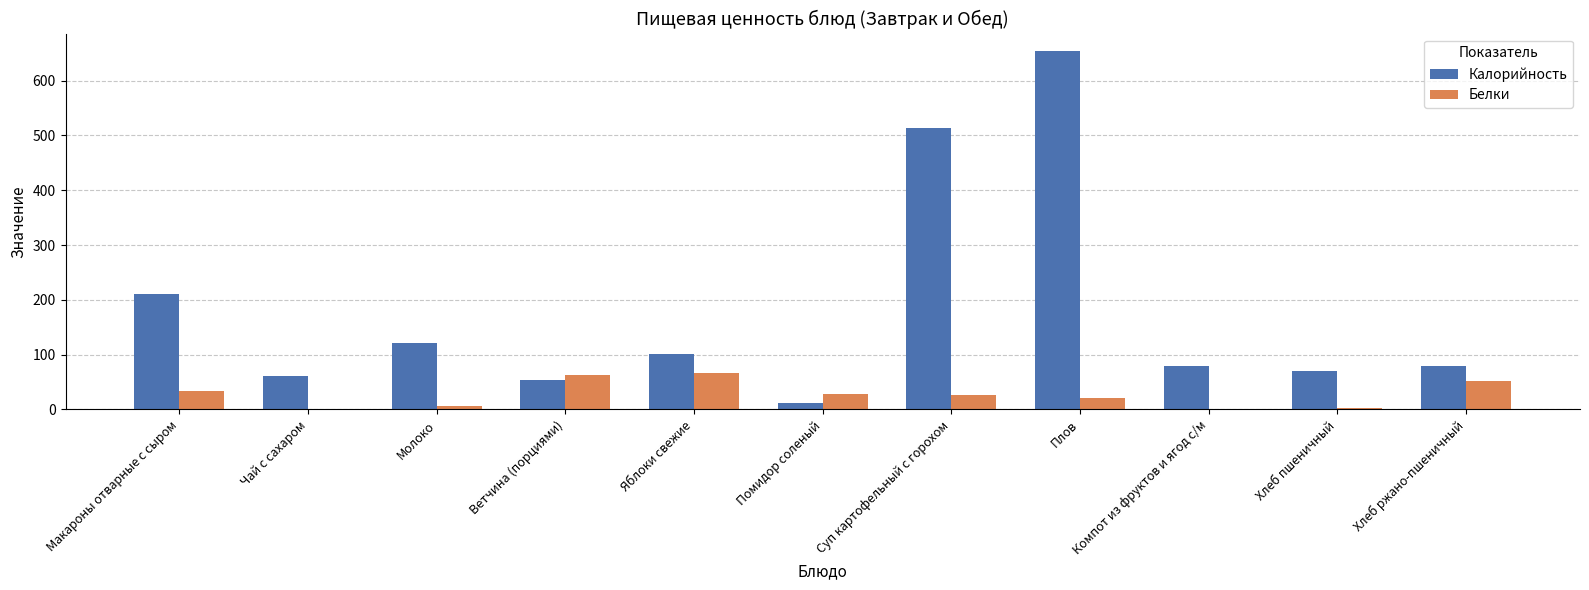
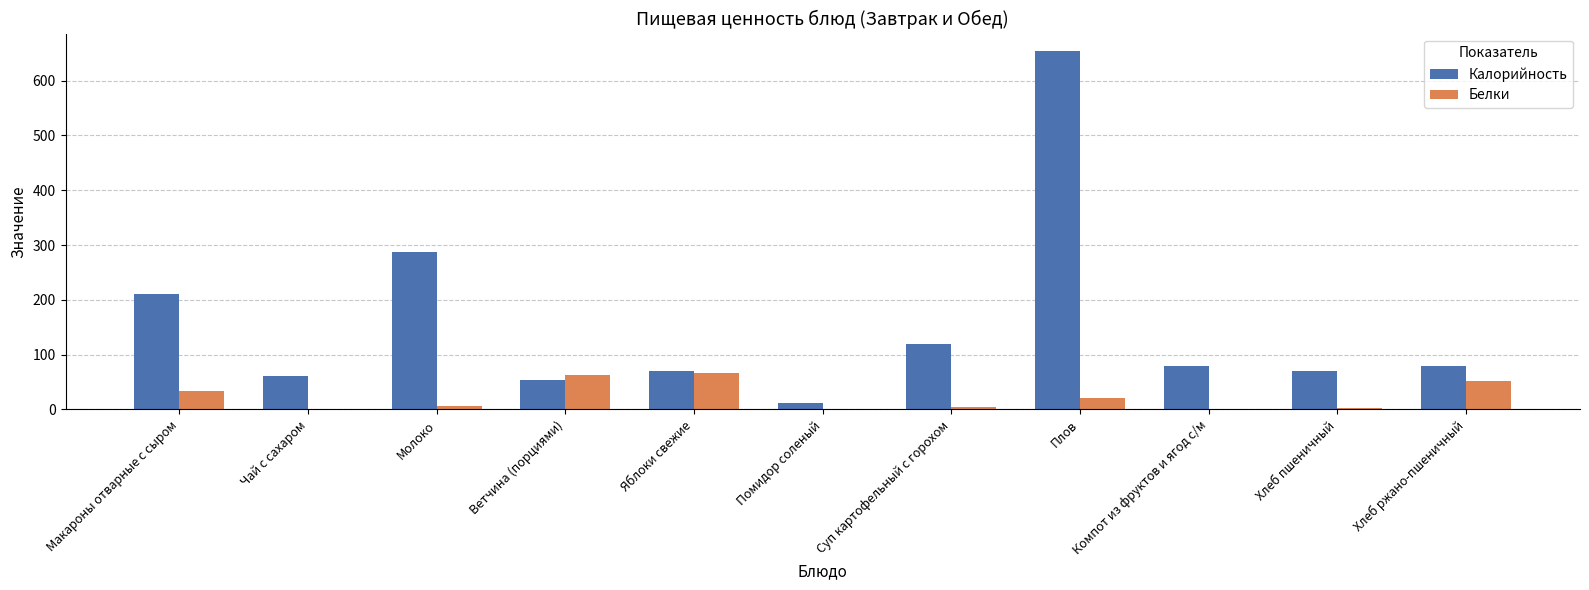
Калорийность, Молоко: 120 -> 290
Калорийность, Яблоки свежие: 100 -> 70
Белки, Помидор соленый: 30 -> 0
Калорийность, Суп картофельный с горохом: 510 -> 120
Белки, Суп картофельный с горохом: 30 -> 0
